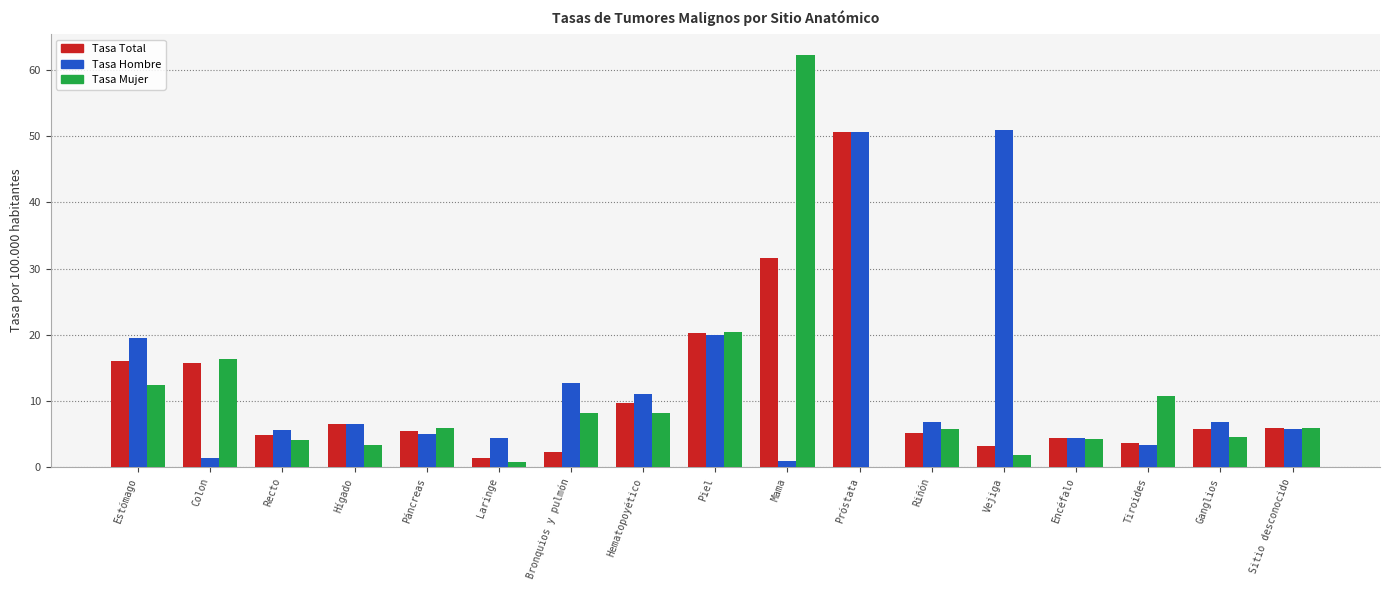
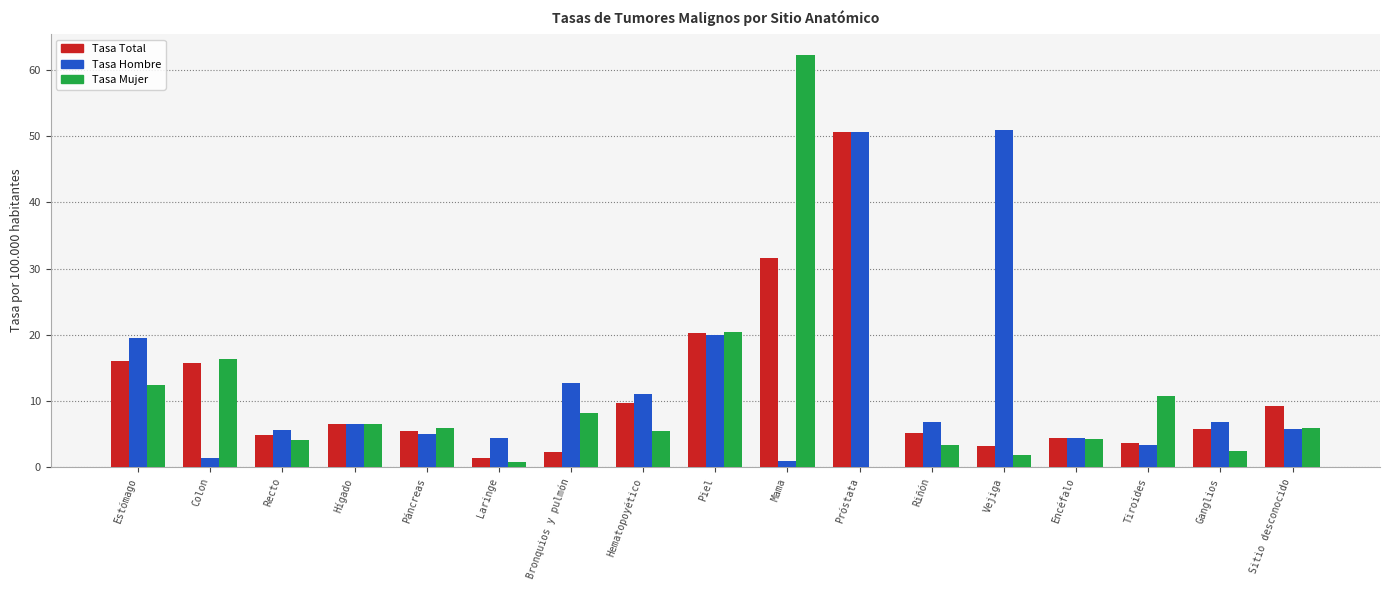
Tasa Mujer, Hígado: 3 -> 7
Tasa Mujer, Hematopoyético: 8 -> 5
Tasa Mujer, Riñón: 6 -> 3
Tasa Mujer, Ganglios: 5 -> 2
Tasa Total, Sitio desconocido: 6 -> 9
